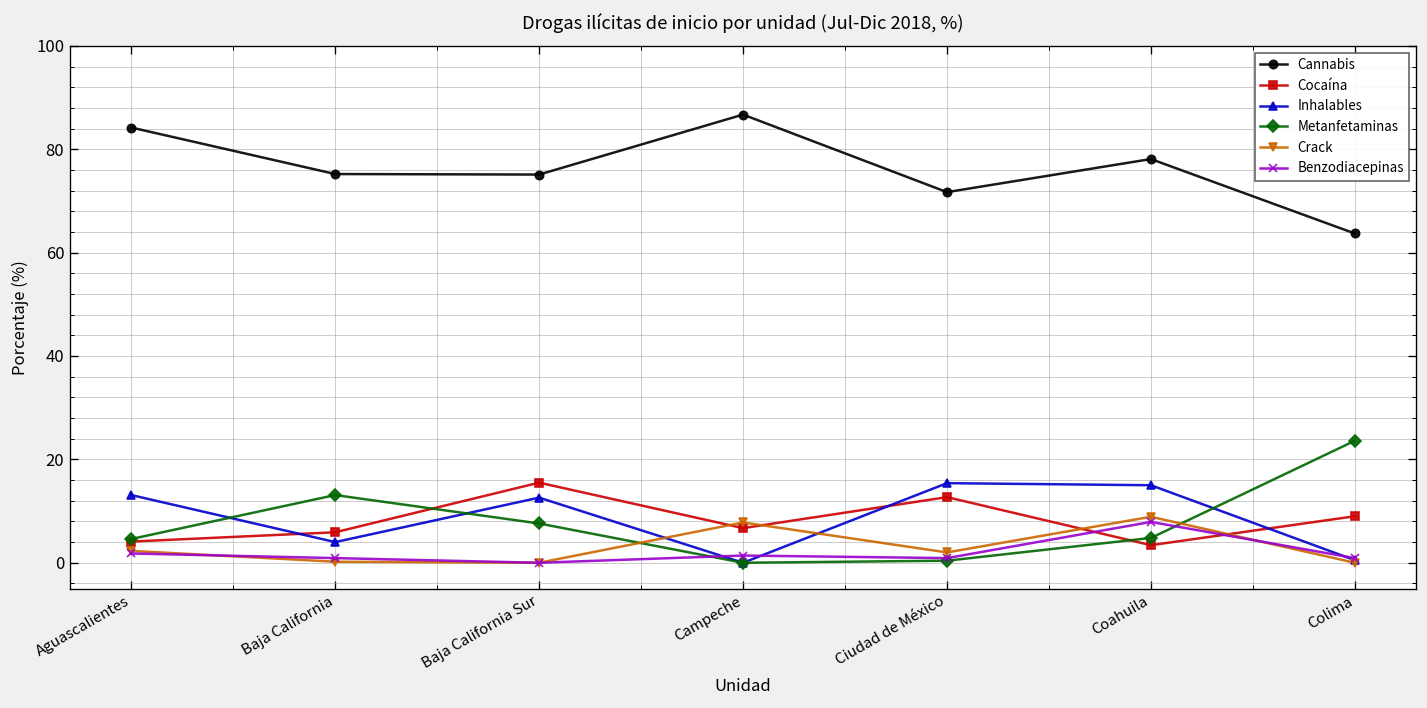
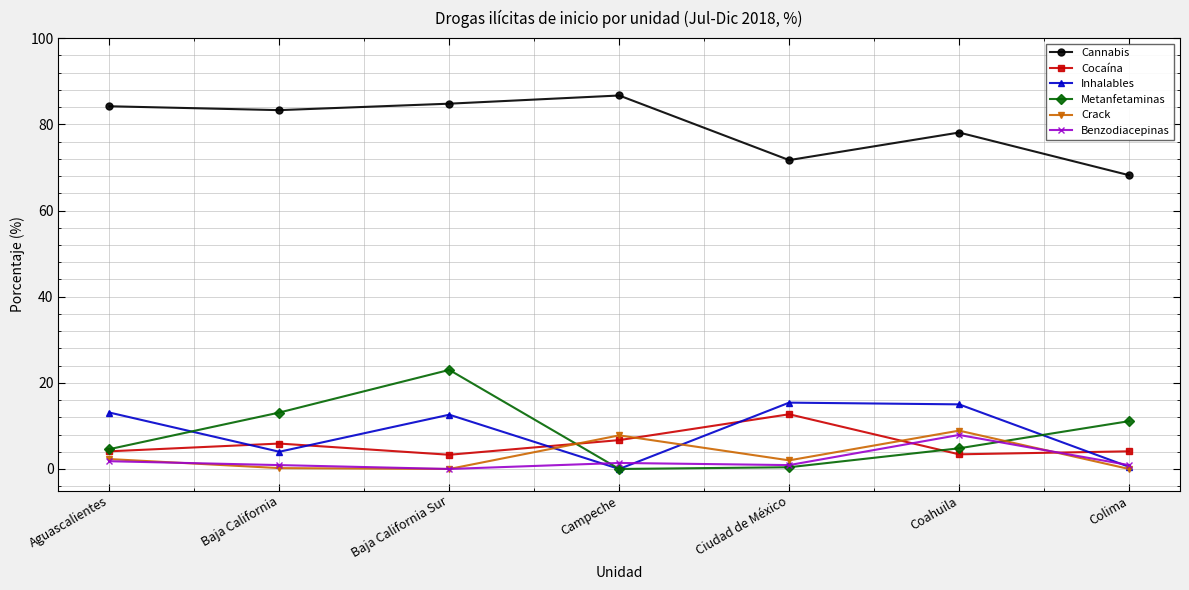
Cannabis, Baja California: 75 -> 83
Cannabis, Baja California Sur: 75 -> 85
Cocaína, Baja California Sur: 16 -> 3
Metanfetaminas, Baja California Sur: 8 -> 23
Cannabis, Colima: 64 -> 68
Cocaína, Colima: 9 -> 4
Metanfetaminas, Colima: 24 -> 11
